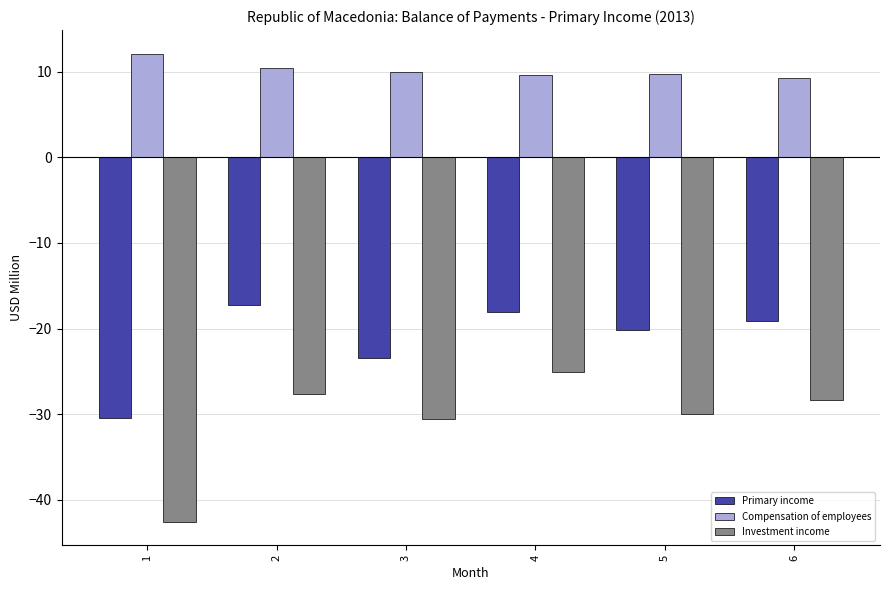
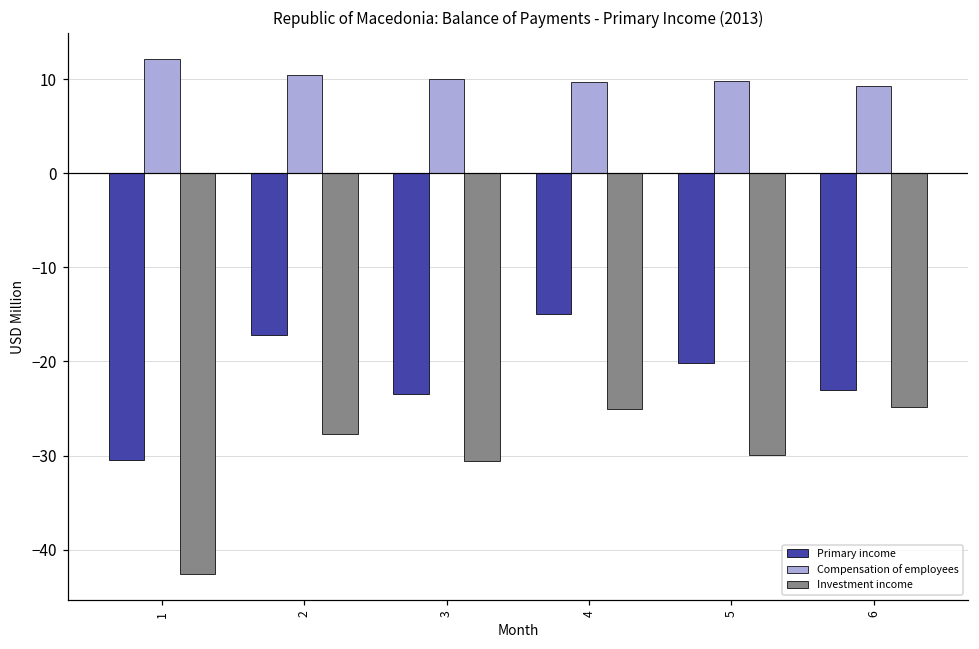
Primary income, 4: -18 -> -15
Primary income, 6: -19 -> -23
Investment income, 6: -28 -> -25
